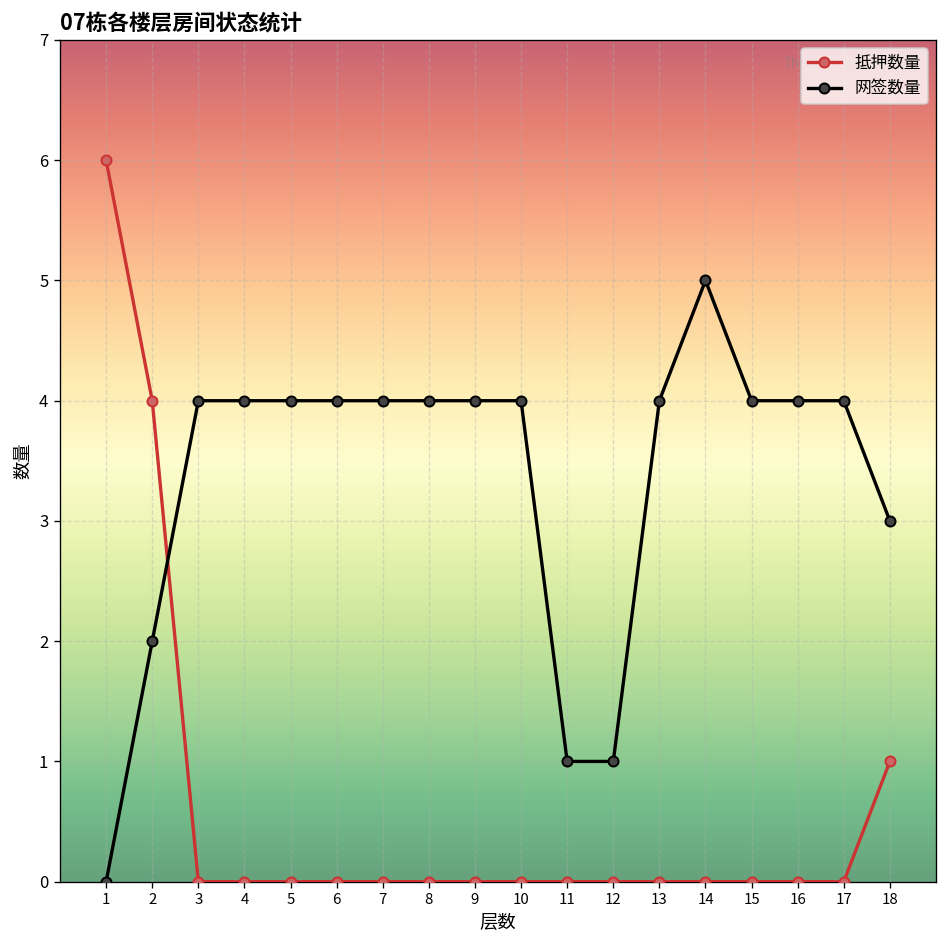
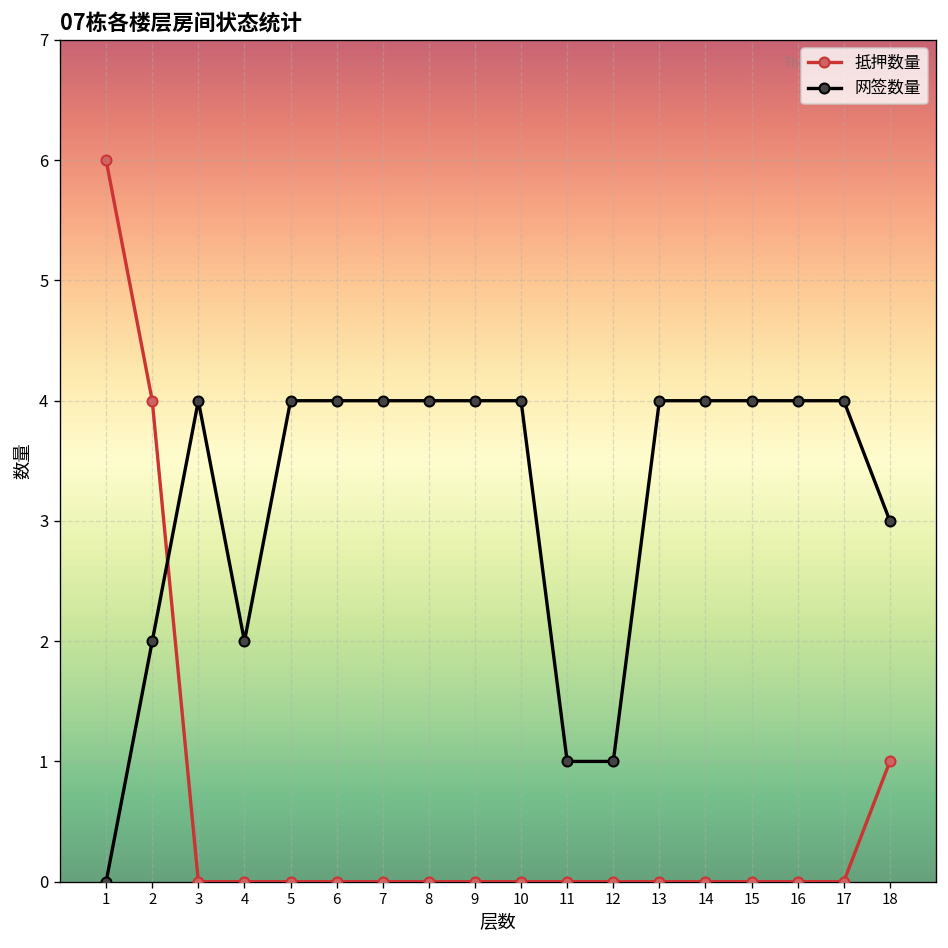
网签数量, 4: 4 -> 2
网签数量, 14: 5 -> 4
